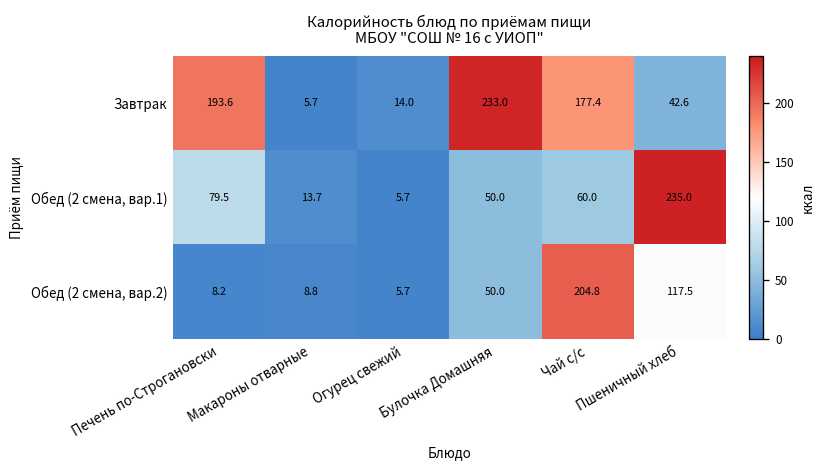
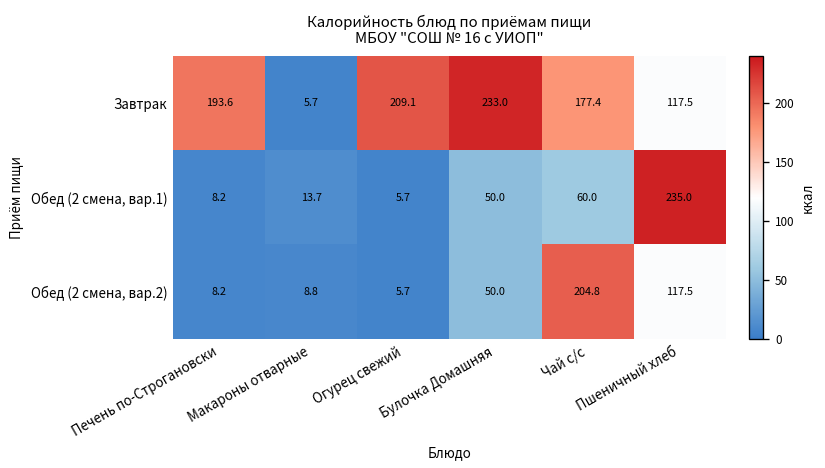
Завтрак, Огурец свежий: 14.0 -> 209.1
Завтрак, Пшеничный хлеб: 42.6 -> 117.5
Обед (2 смена, вар.1), Печень по-Строгановски: 79.5 -> 8.2
